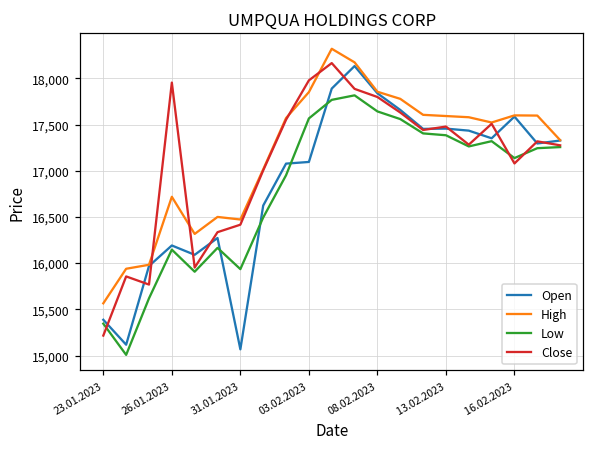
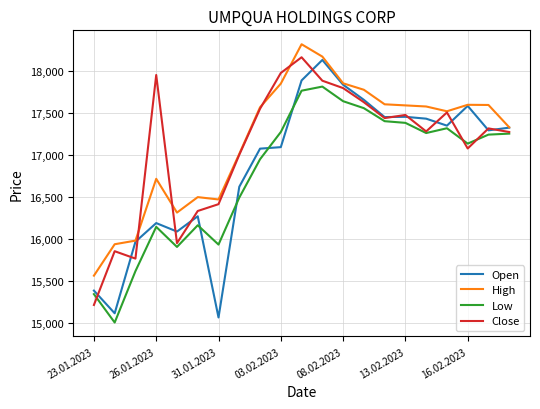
Low, 03.02.2023: 17,600 -> 17,300
